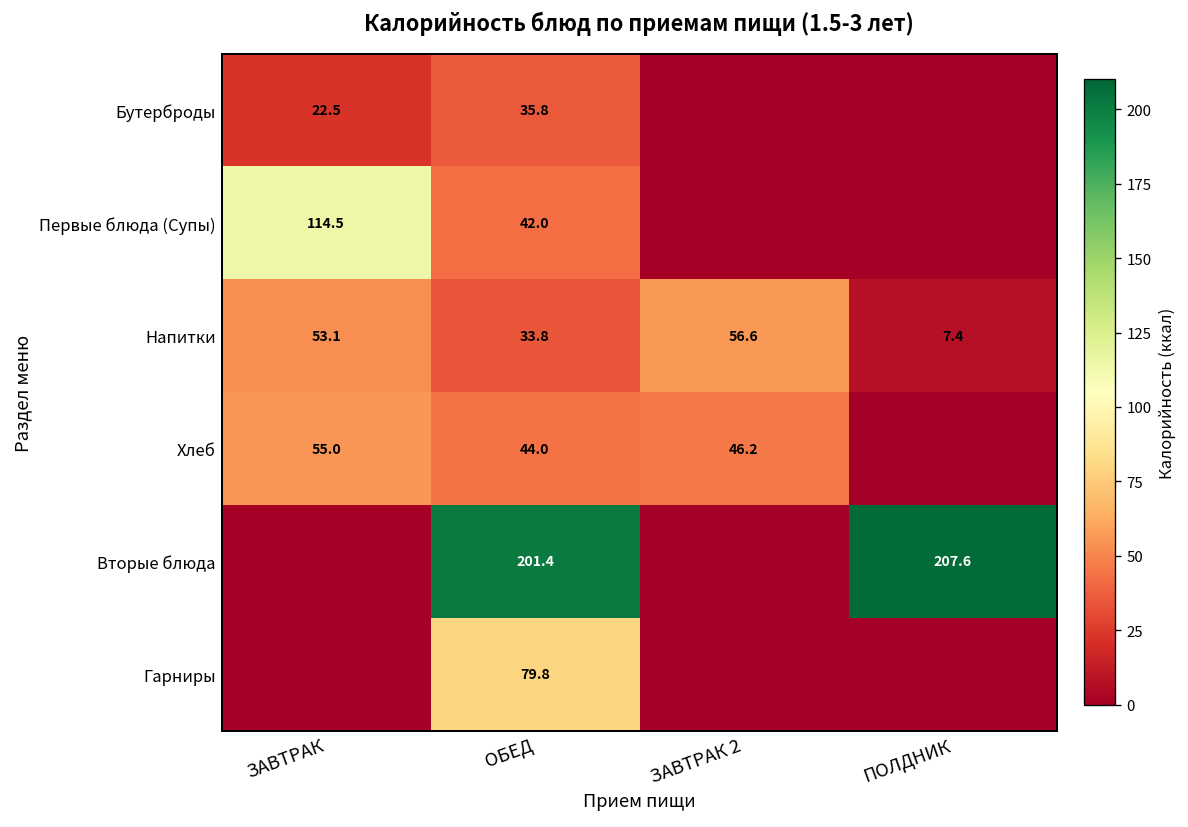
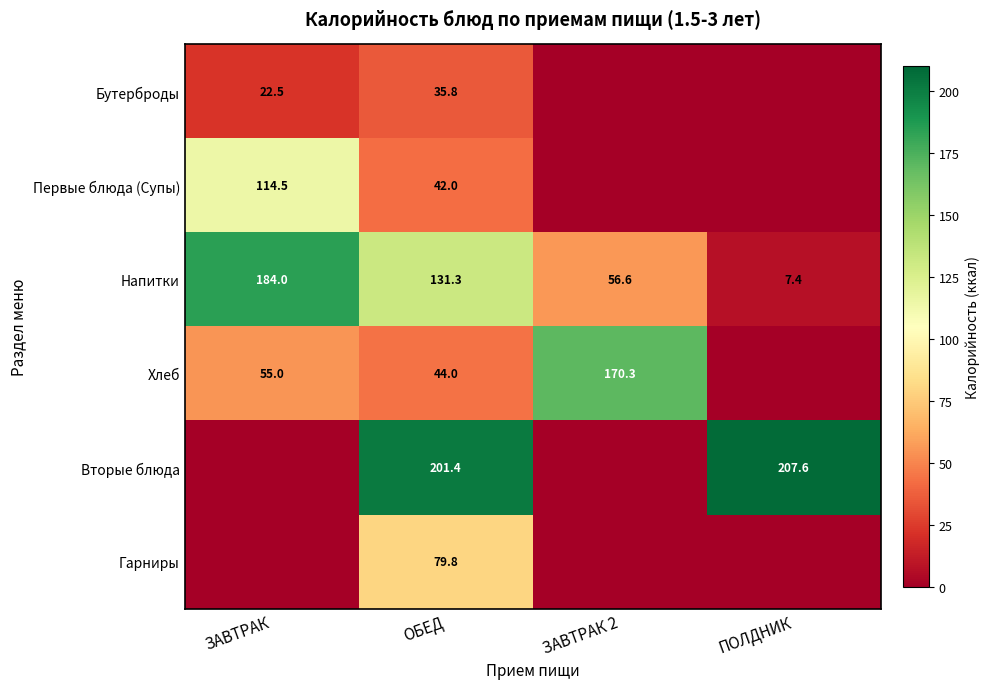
Напитки, ЗАВТРАК: 53.1 -> 184.0
Напитки, ОБЕД: 33.8 -> 131.3
Хлеб, ЗАВТРАК 2: 46.2 -> 170.3
